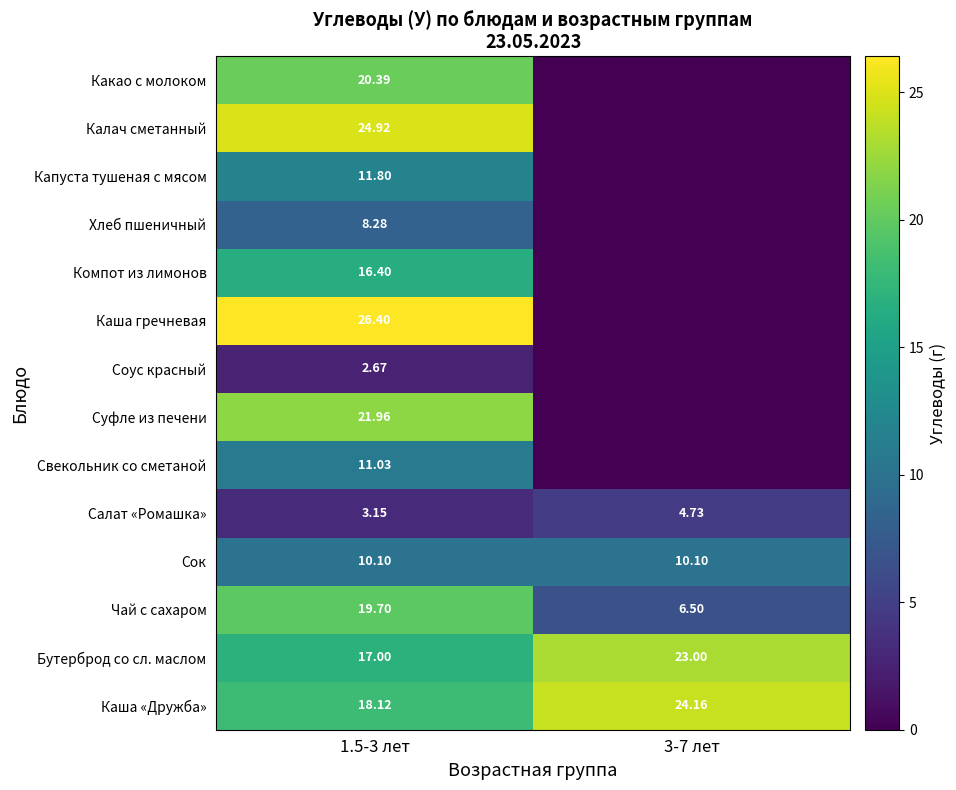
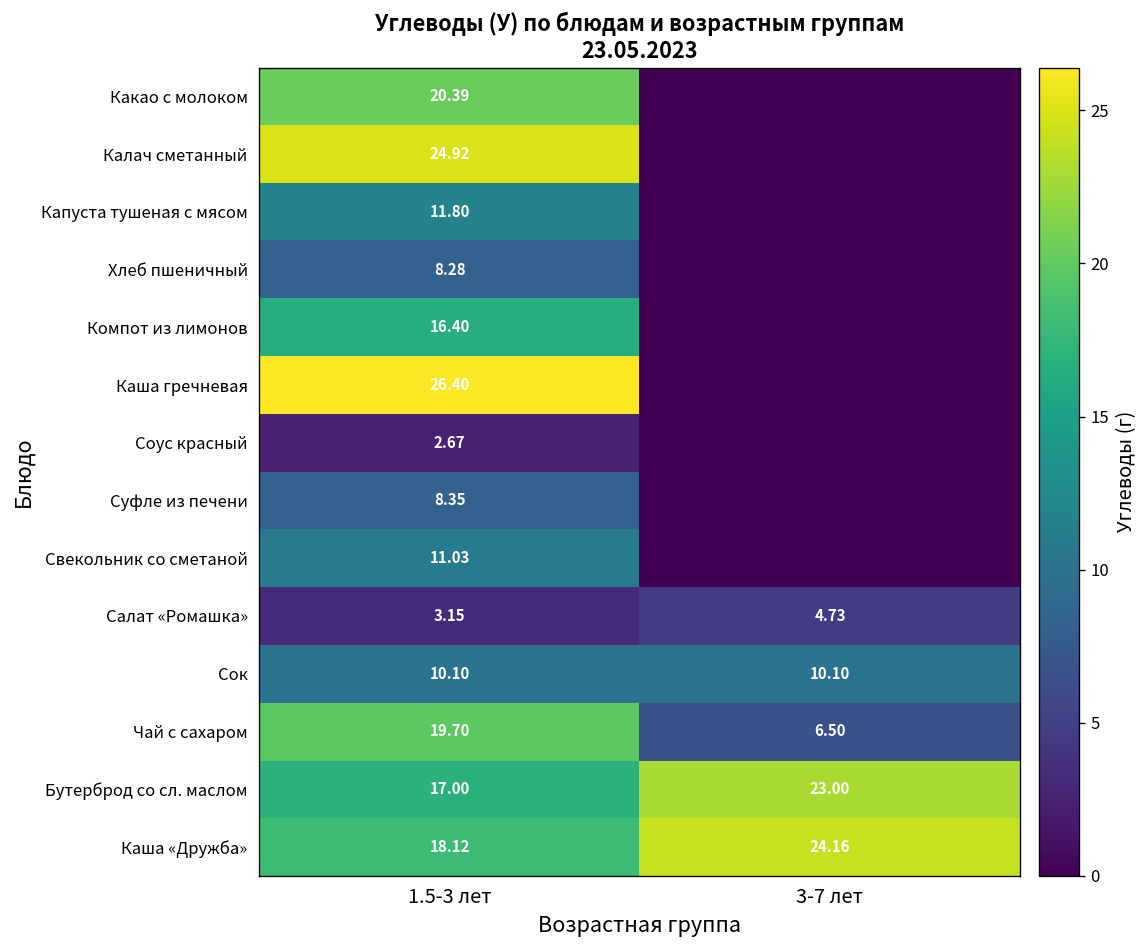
Суфле из печени, 1.5-3 лет: 21.96 -> 8.35
